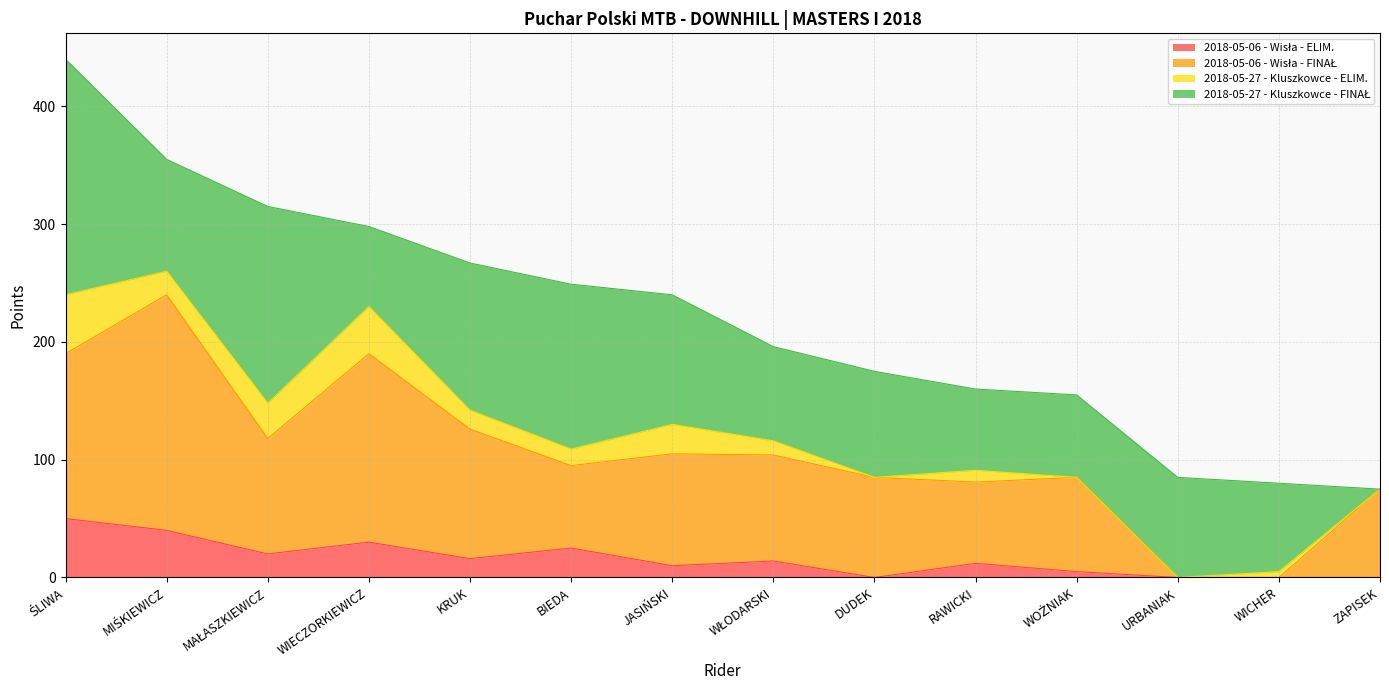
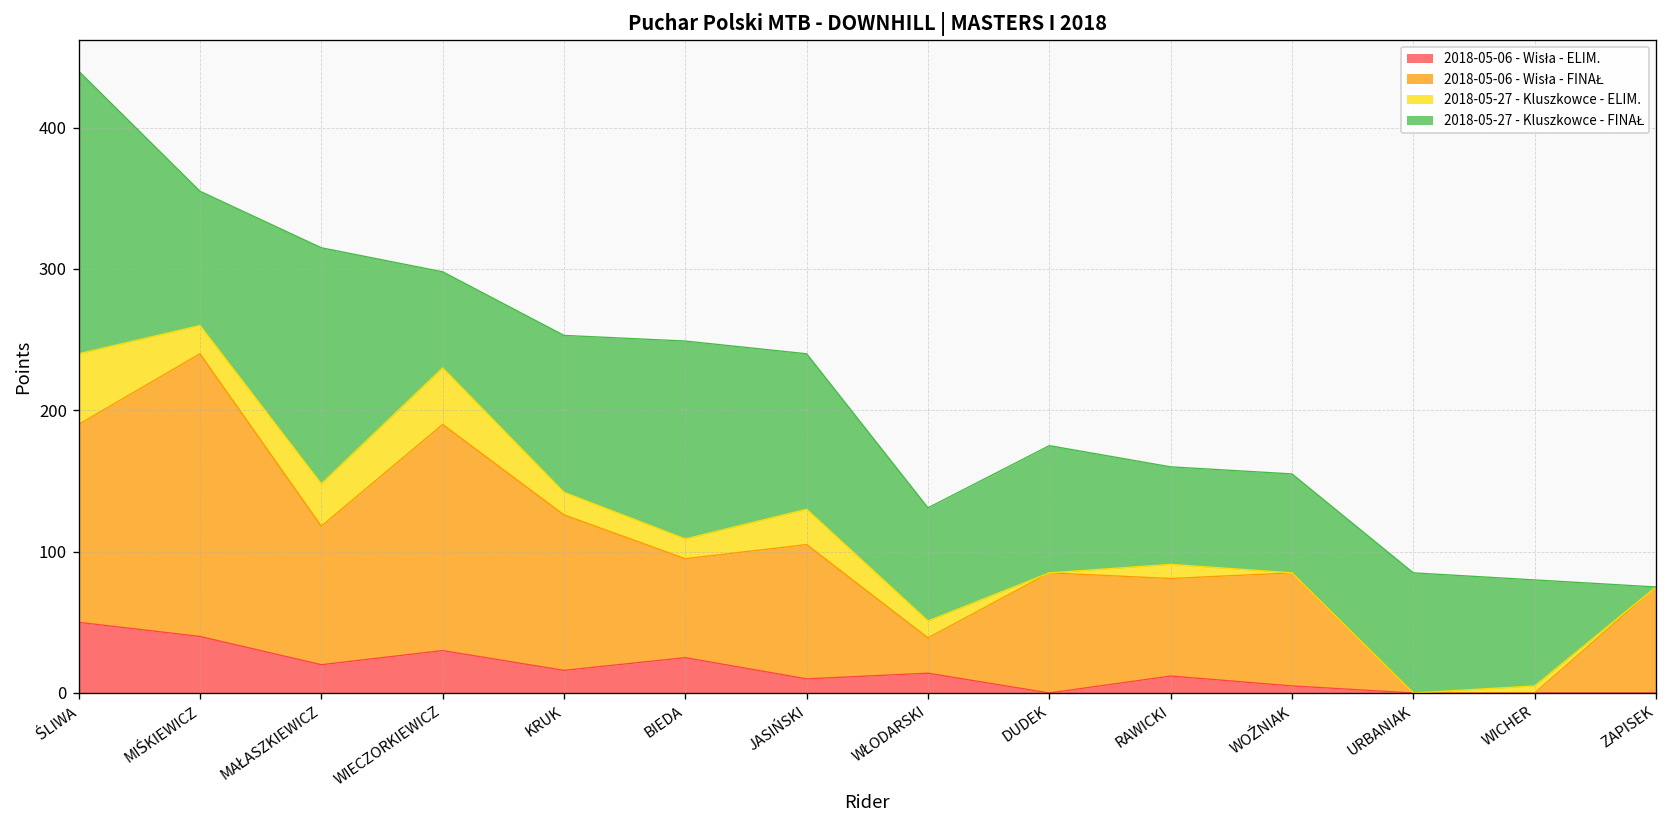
2018-05-27 - Kluszkowce - FINAŁ, KRUK: 125 -> 111
2018-05-06 - Wisła - FINAŁ, WŁODARSKI: 90 -> 25
